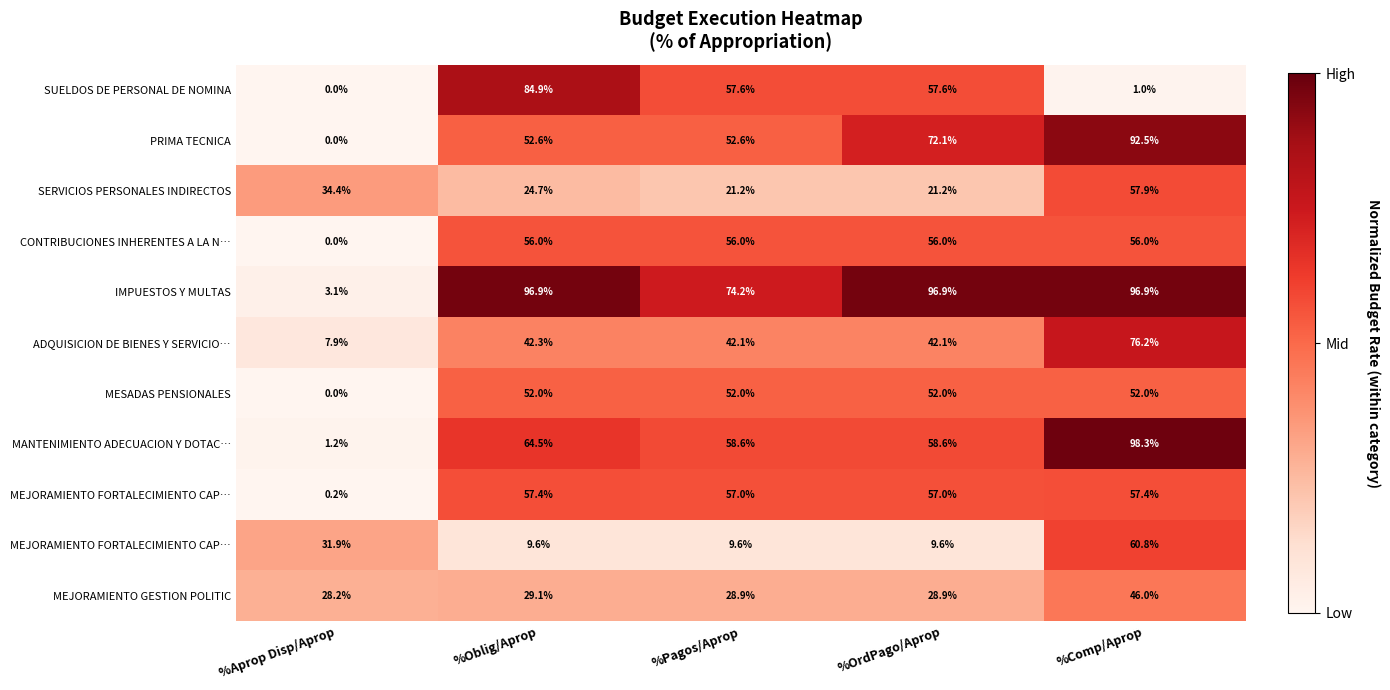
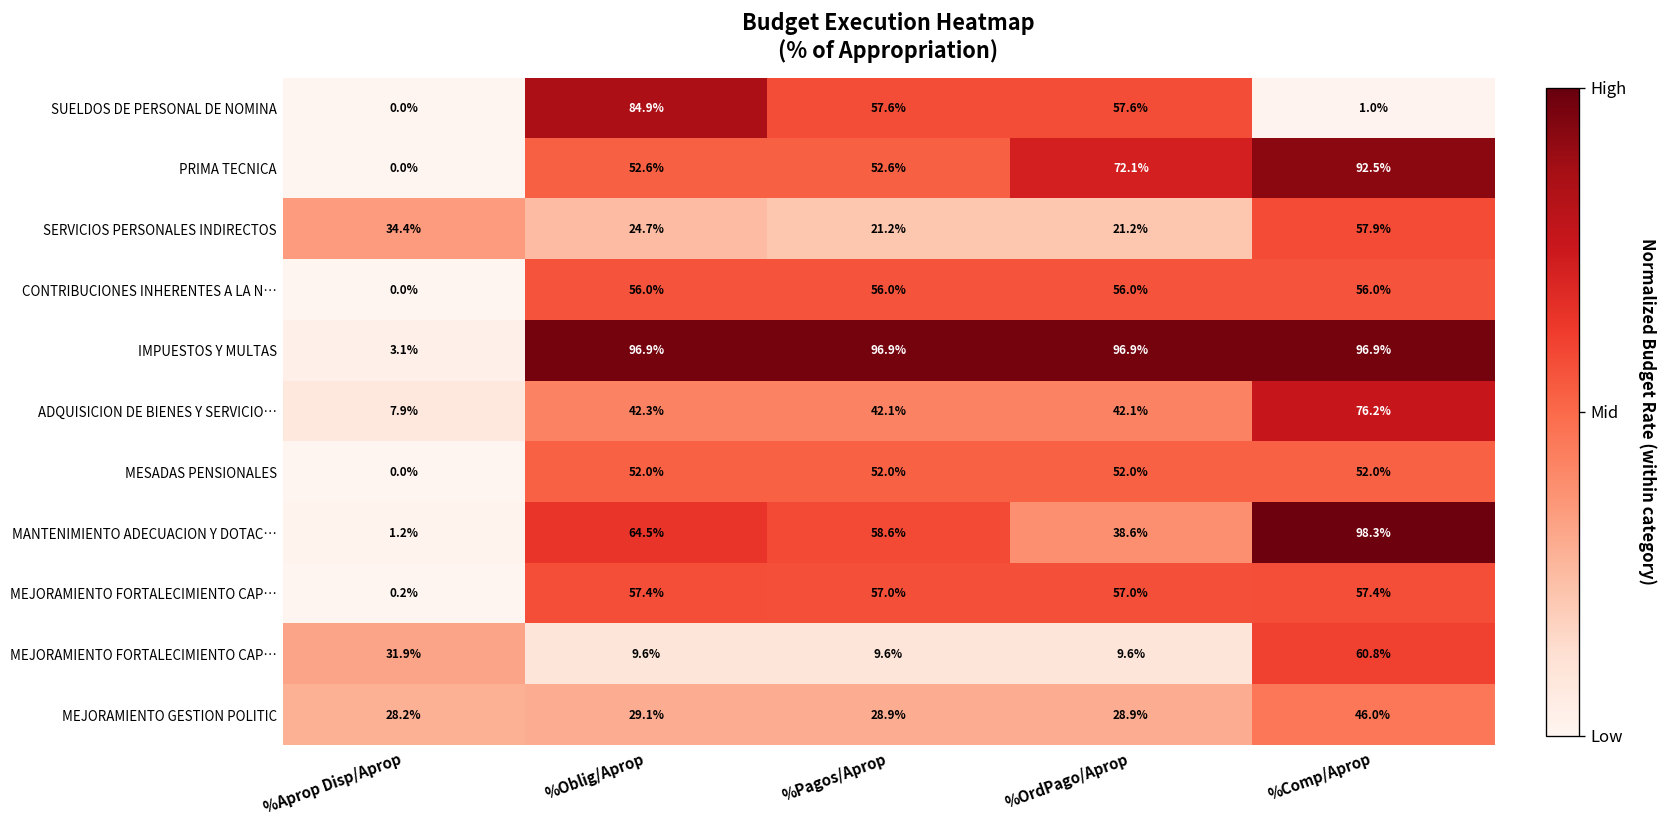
IMPUESTOS Y MULTAS, %Pagos/Aprop: 74.2% -> 96.9%
MANTENIMIENTO ADECUACION Y DOTAC…, %OrdPago/Aprop: 58.6% -> 38.6%
